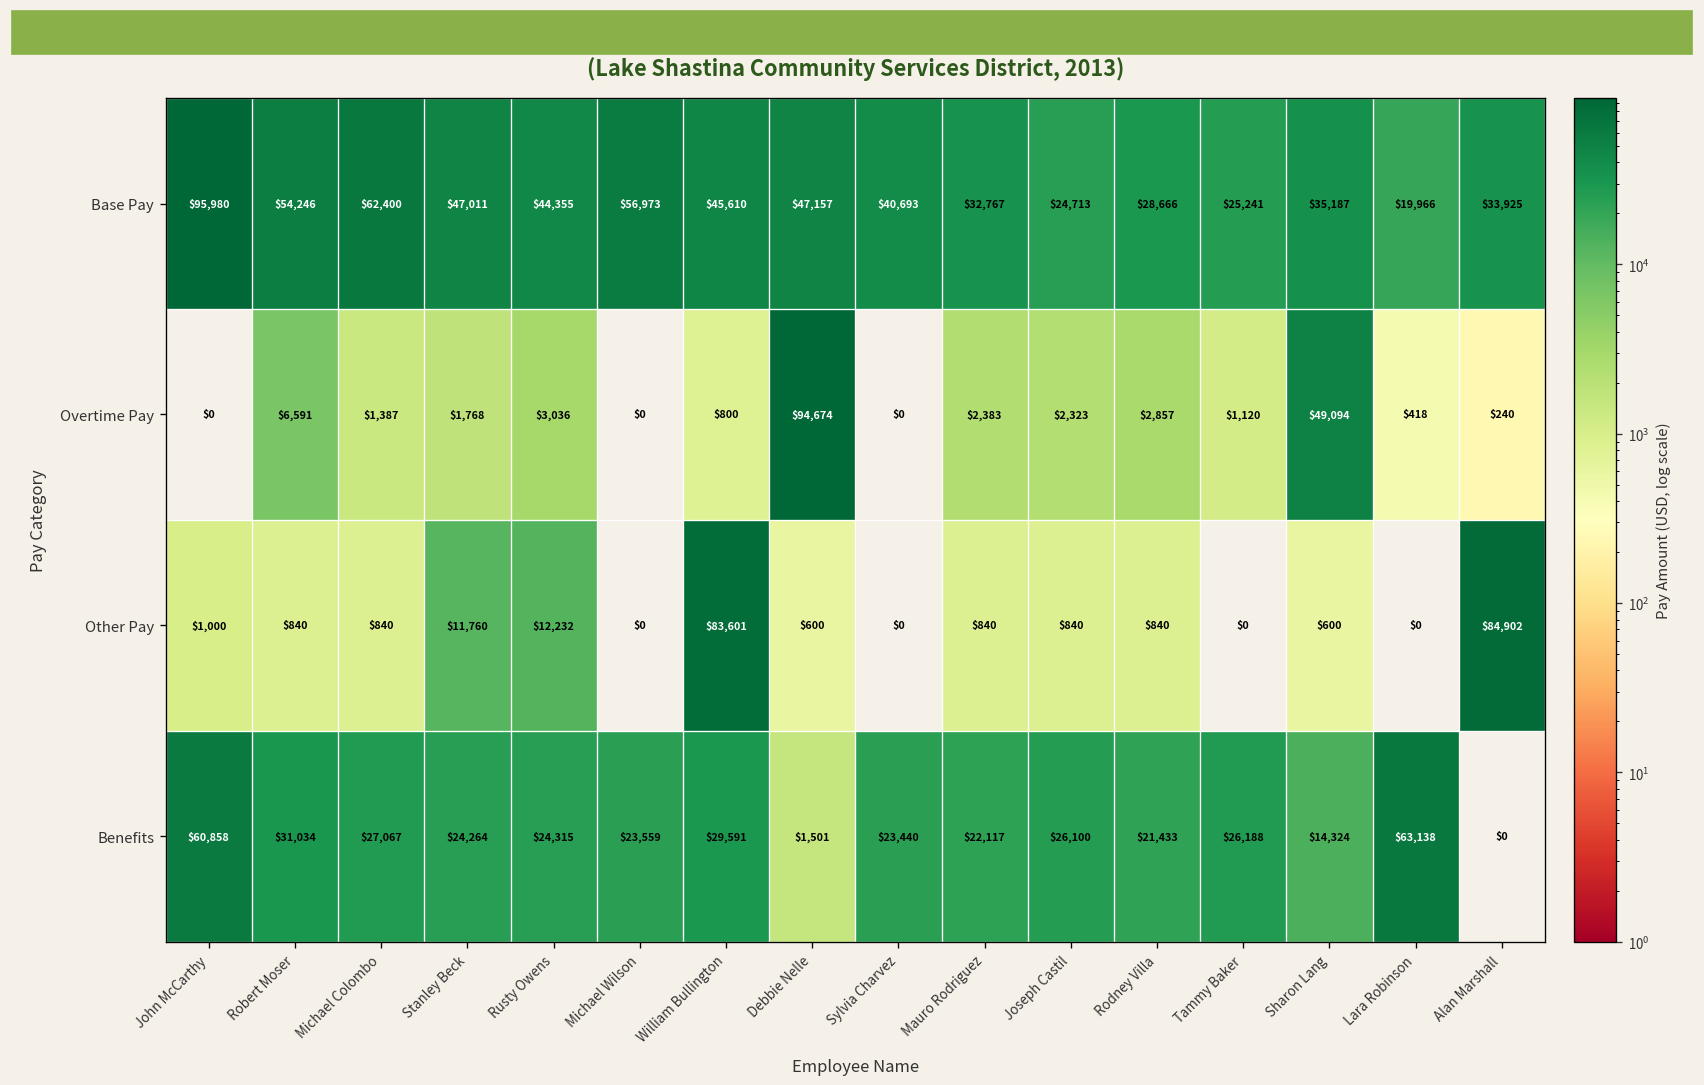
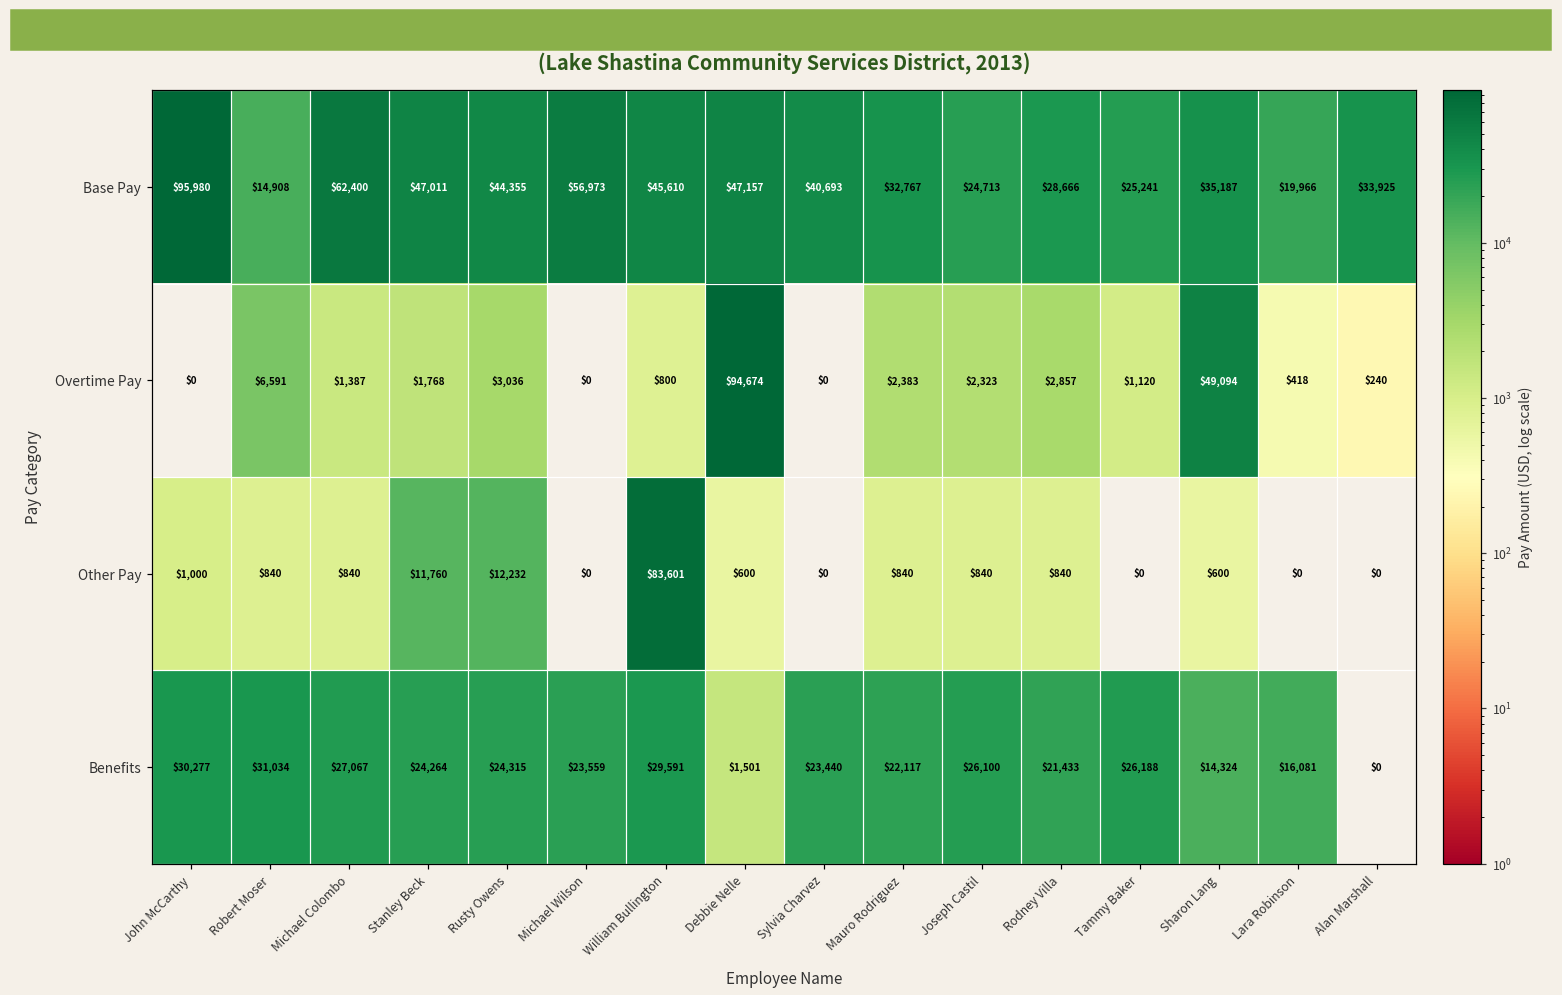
Base Pay, Robert Moser: $54,246 -> $14,908
Other Pay, Alan Marshall: $84,902 -> $0
Benefits, John McCarthy: $60,858 -> $30,277
Benefits, Lara Robinson: $63,138 -> $16,081
